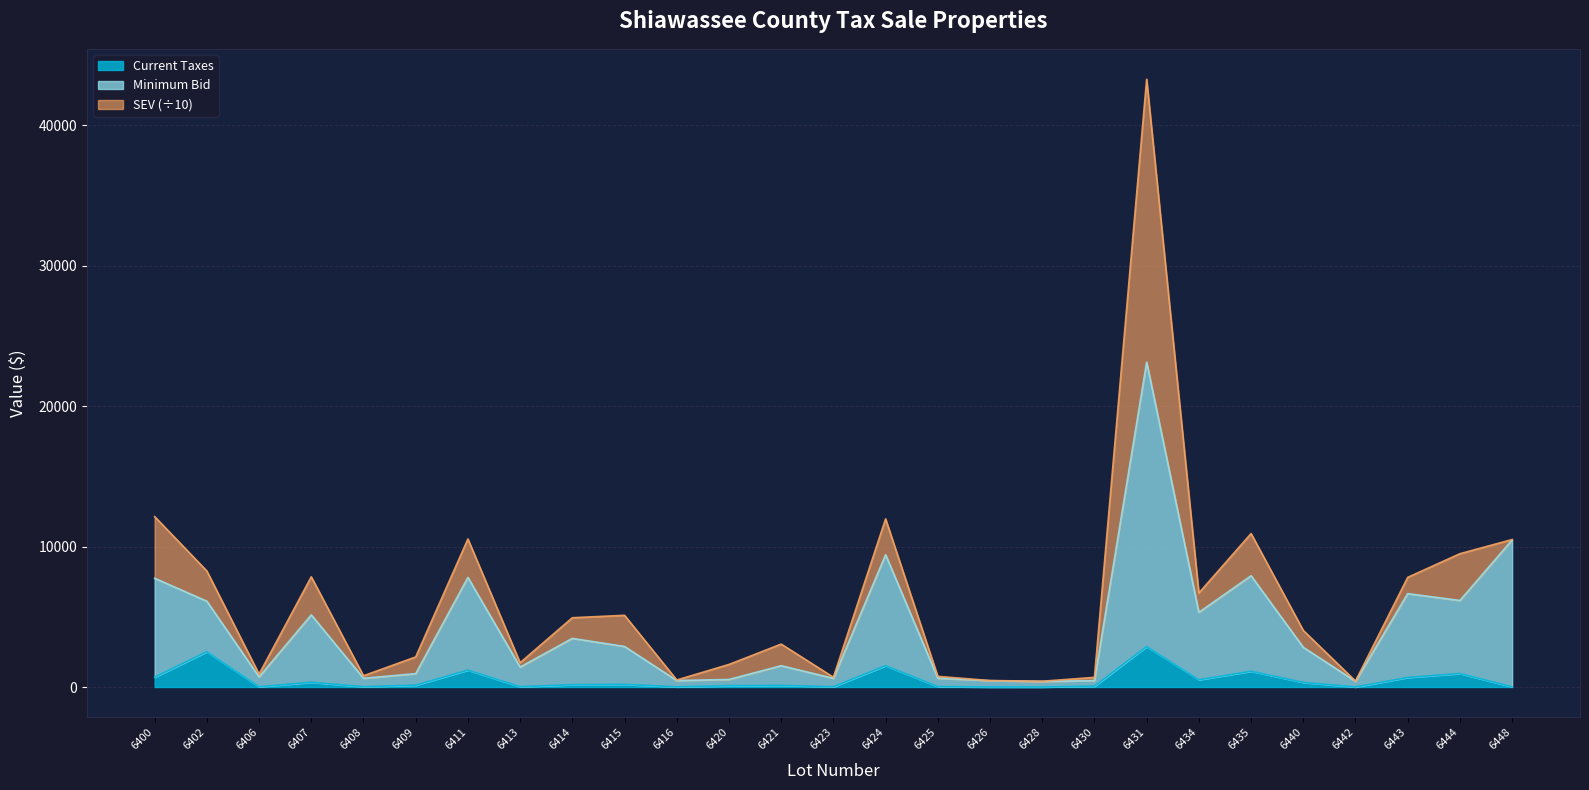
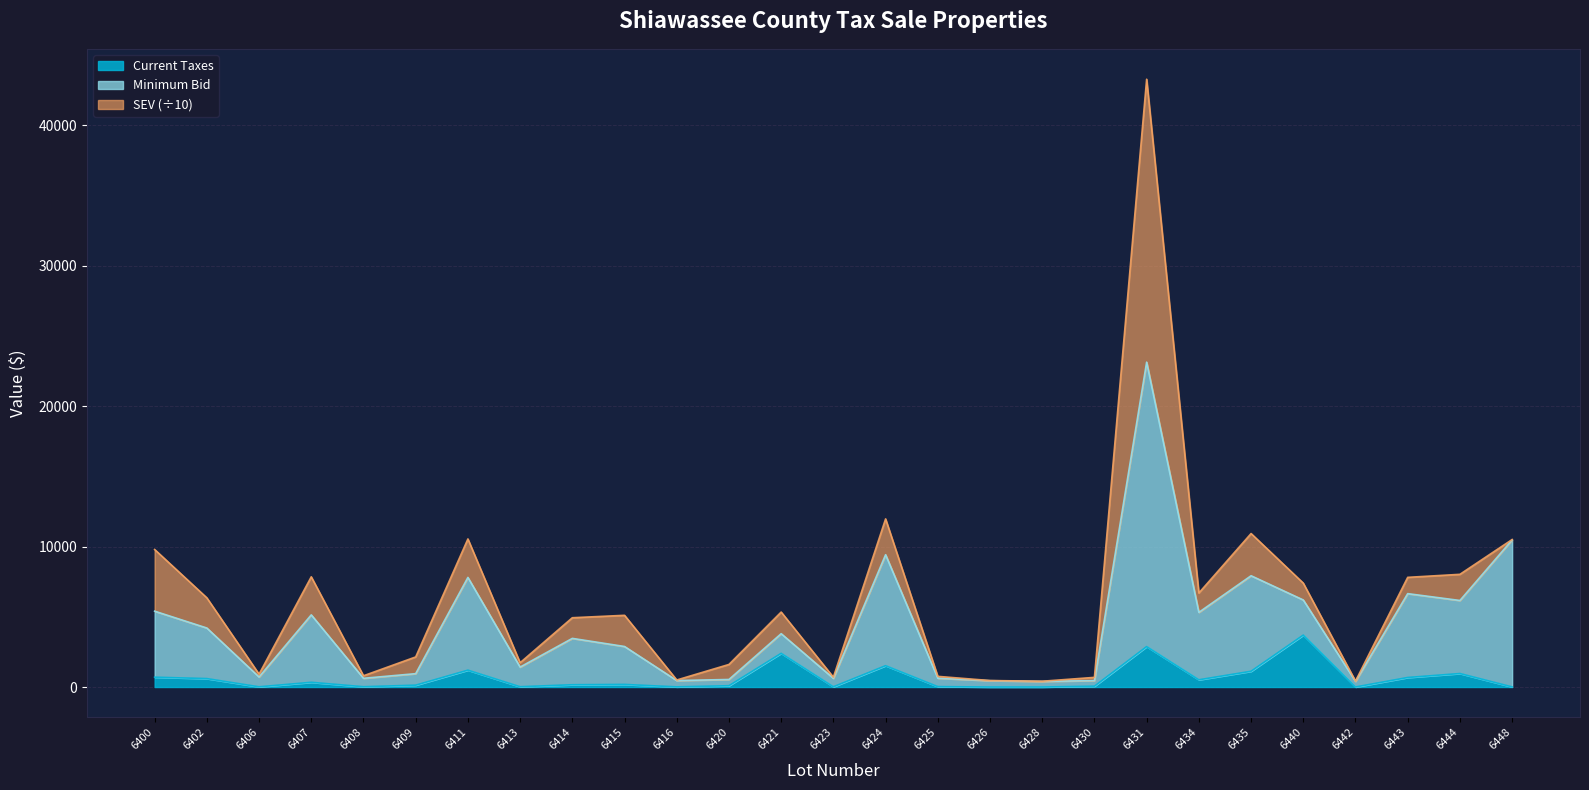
Minimum Bid, 6400: 7000 -> 4700
Current Taxes, 6402: 2500 -> 600
Current Taxes, 6421: 100 -> 2400
Current Taxes, 6440: 300 -> 3700
SEV (÷10), 6444: 3300 -> 1900
